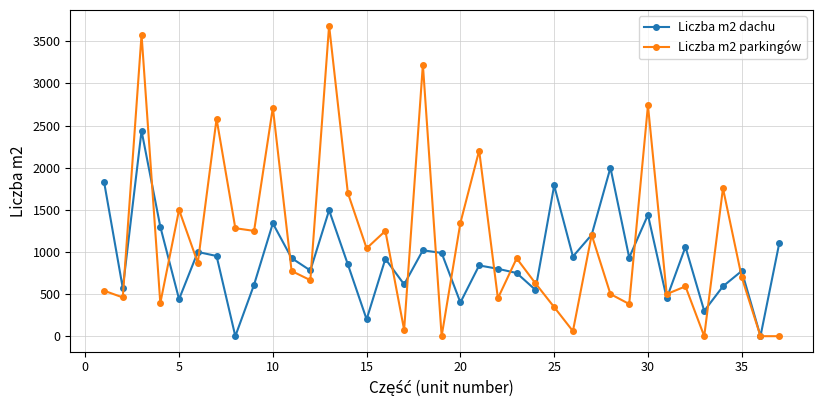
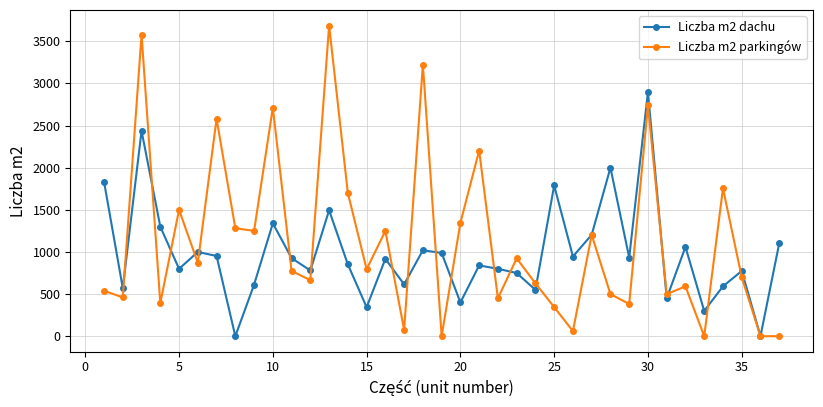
Liczba m2 dachu, 5: 400 -> 800
Liczba m2 dachu, 15: 200 -> 300
Liczba m2 parkingów, 15: 1000 -> 800
Liczba m2 dachu, 30: 1400 -> 2900
